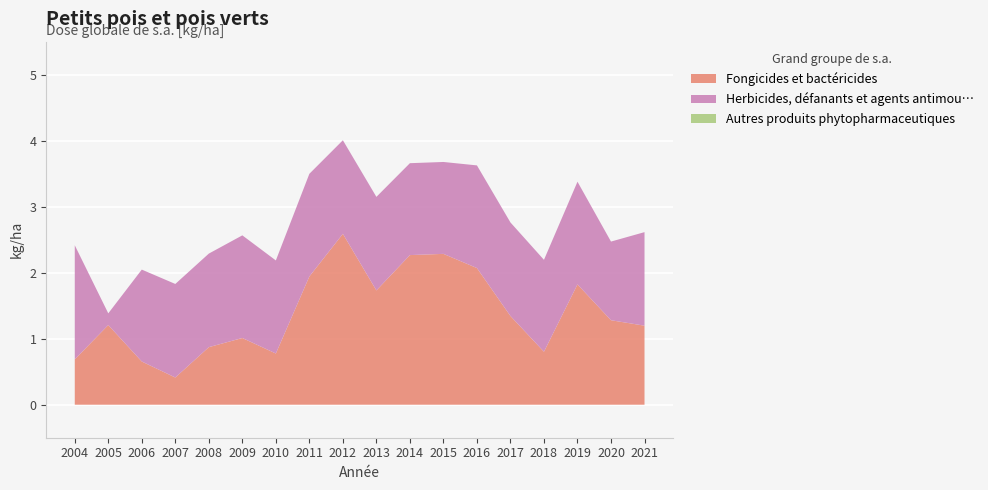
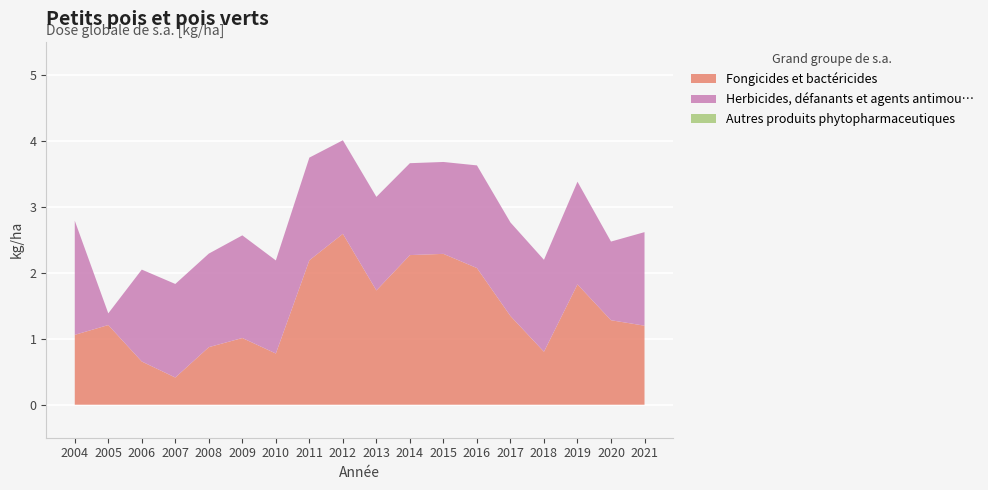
Fongicides et bactéricides, 2004: 0.7 -> 1.1
Fongicides et bactéricides, 2011: 1.9 -> 2.2
